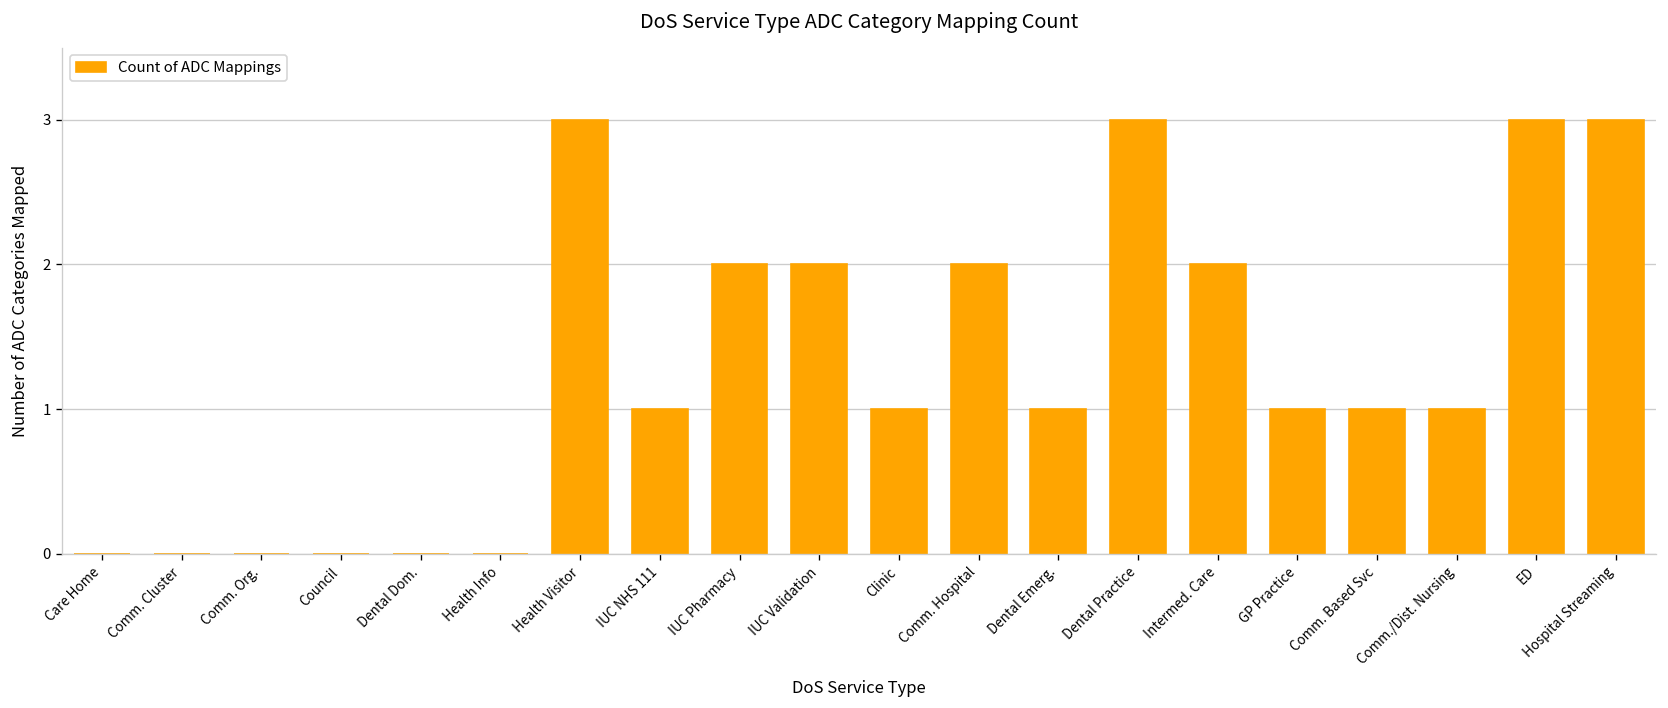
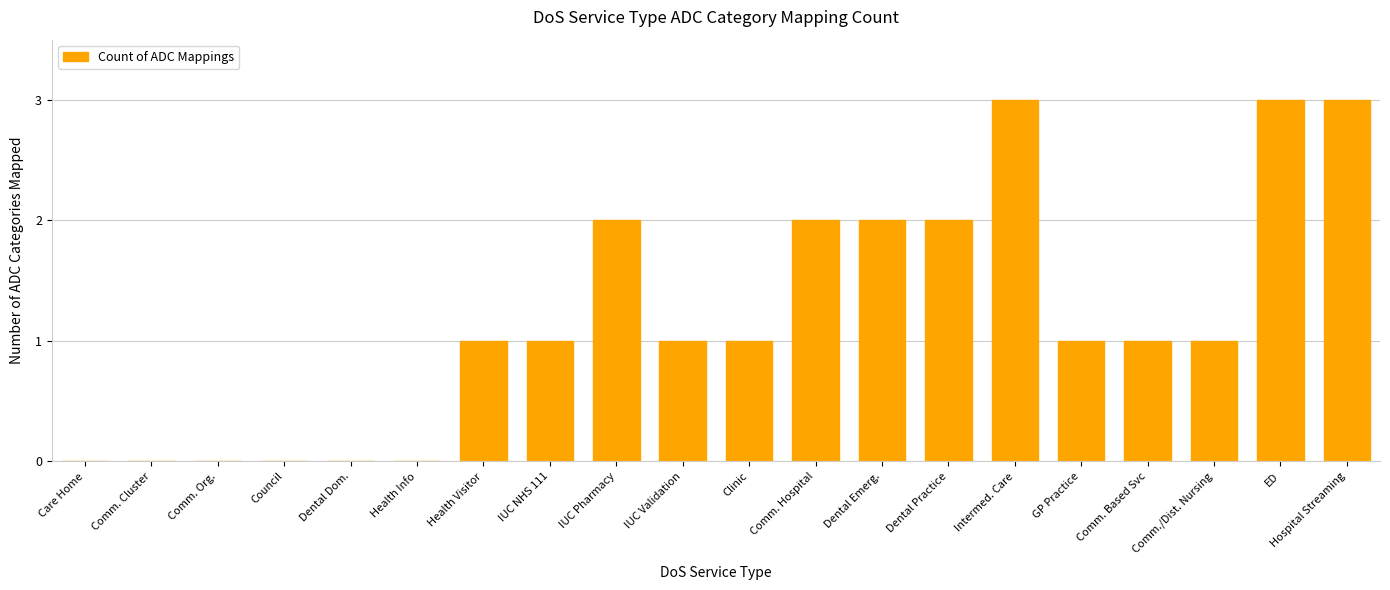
Health Visitor: 3 -> 1
IUC Validation: 2 -> 1
Dental Emerg.: 1 -> 2
Dental Practice: 3 -> 2
Intermed. Care: 2 -> 3
